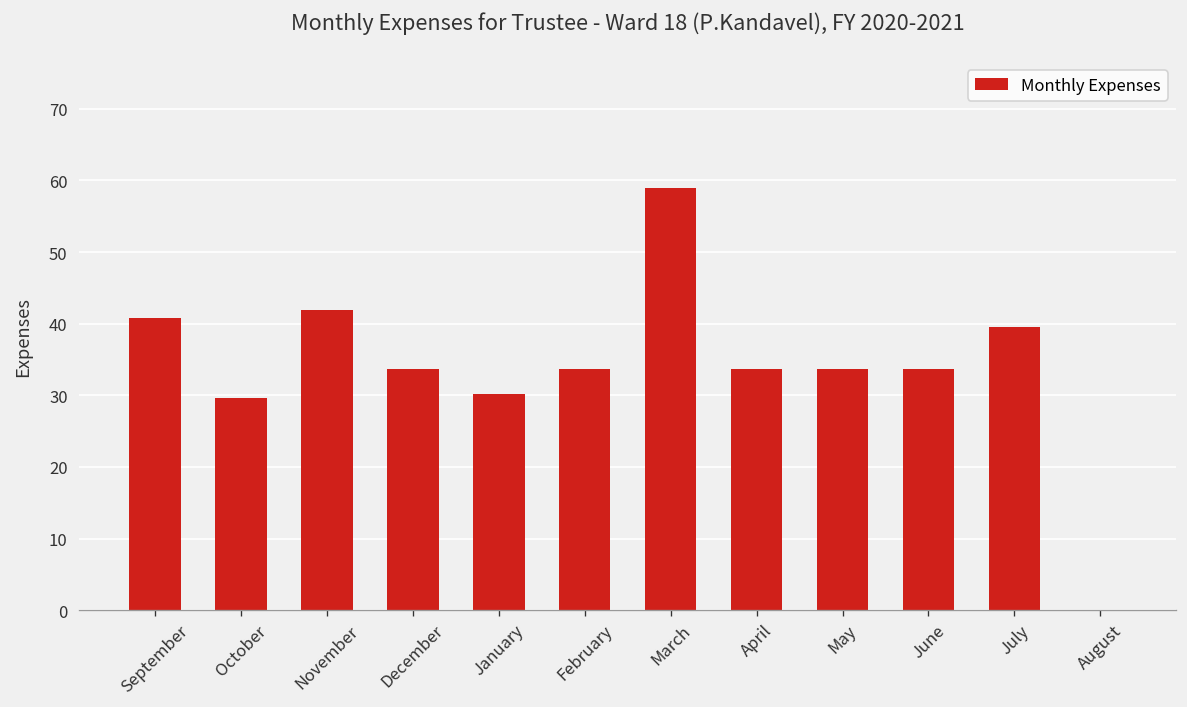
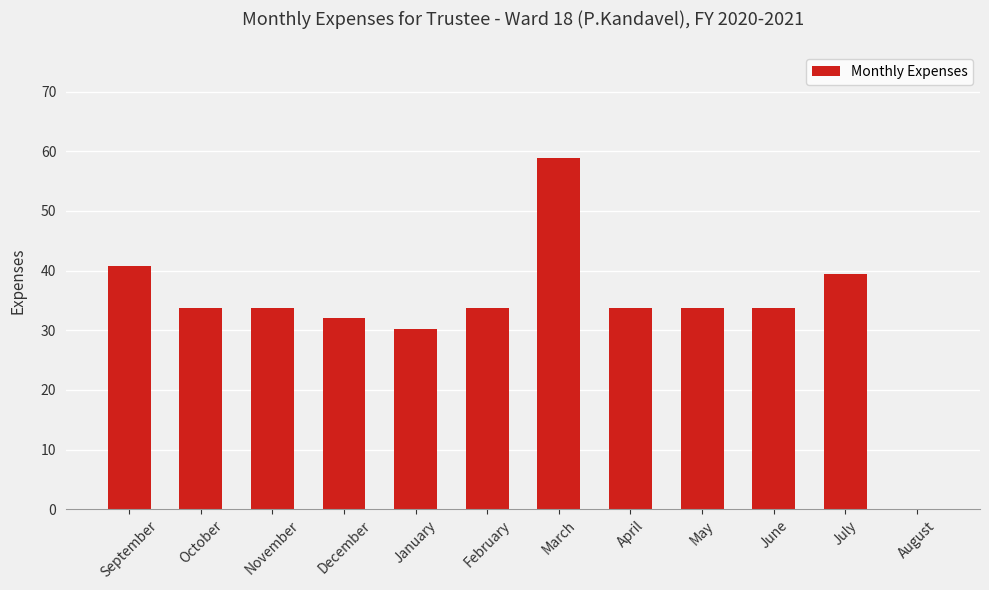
October: 30 -> 34
November: 42 -> 34
December: 34 -> 32
